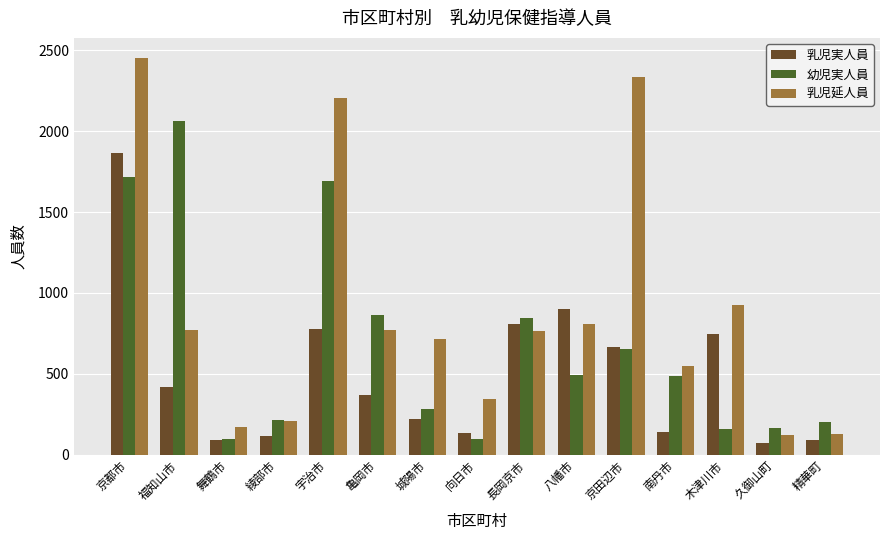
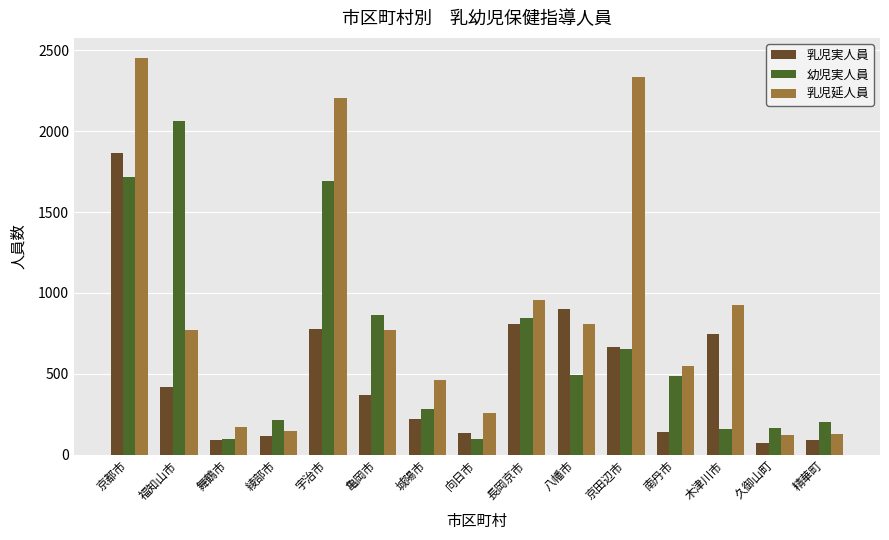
乳児延人員, 綾部市: 210 -> 150
乳児延人員, 城陽市: 710 -> 460
乳児延人員, 向日市: 340 -> 260
乳児延人員, 長岡京市: 760 -> 960
